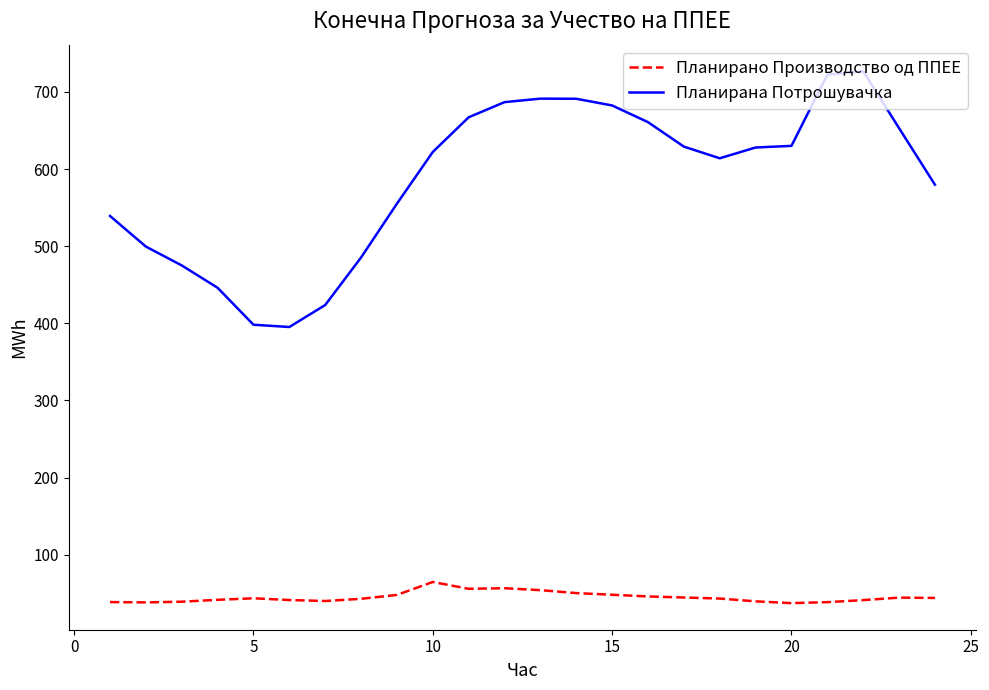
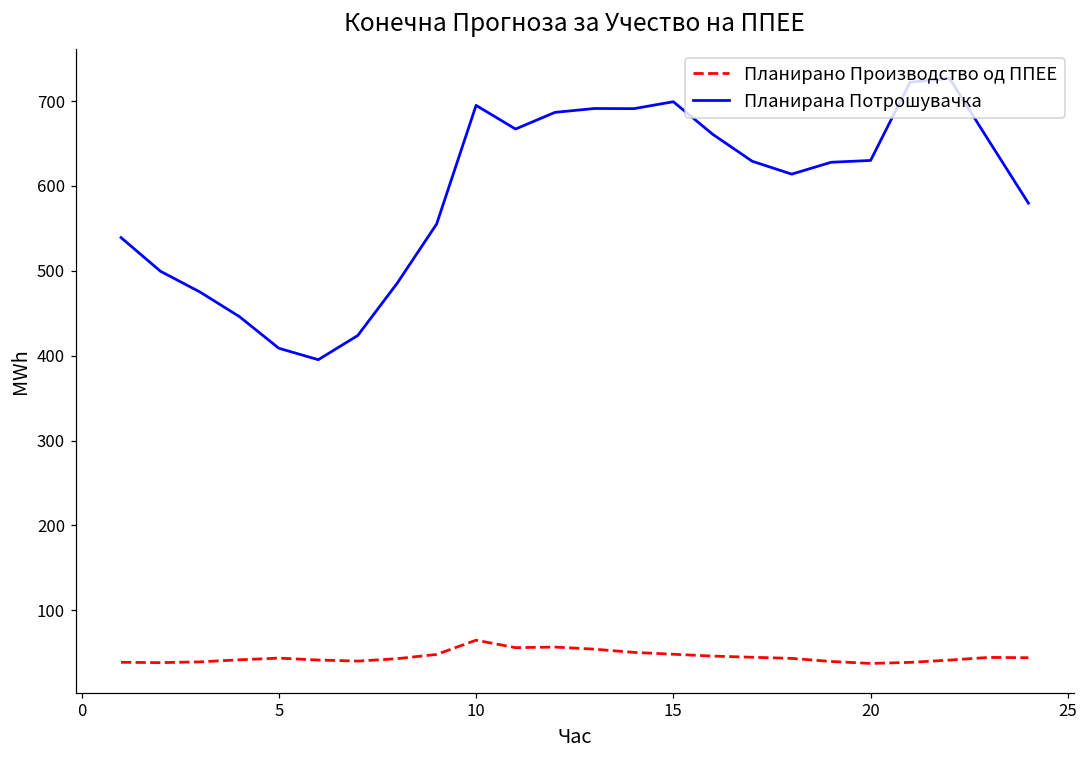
Планирана Потрошувачка, 5: 400 -> 410
Планирана Потрошувачка, 10: 620 -> 690
Планирана Потрошувачка, 15: 680 -> 700
